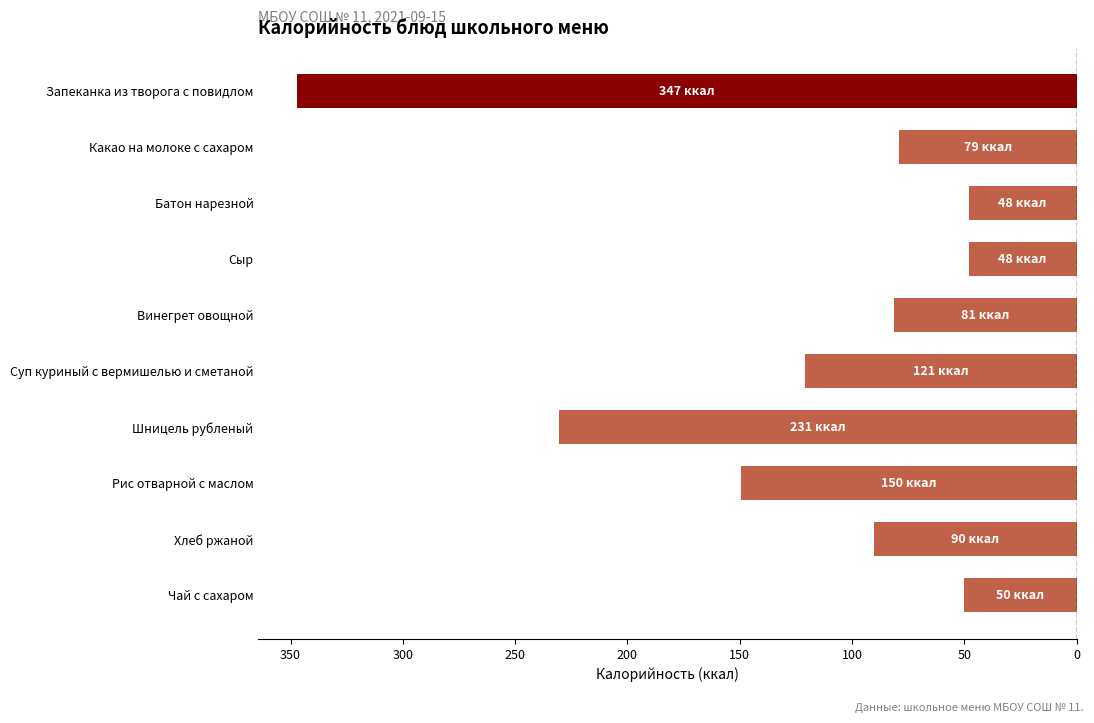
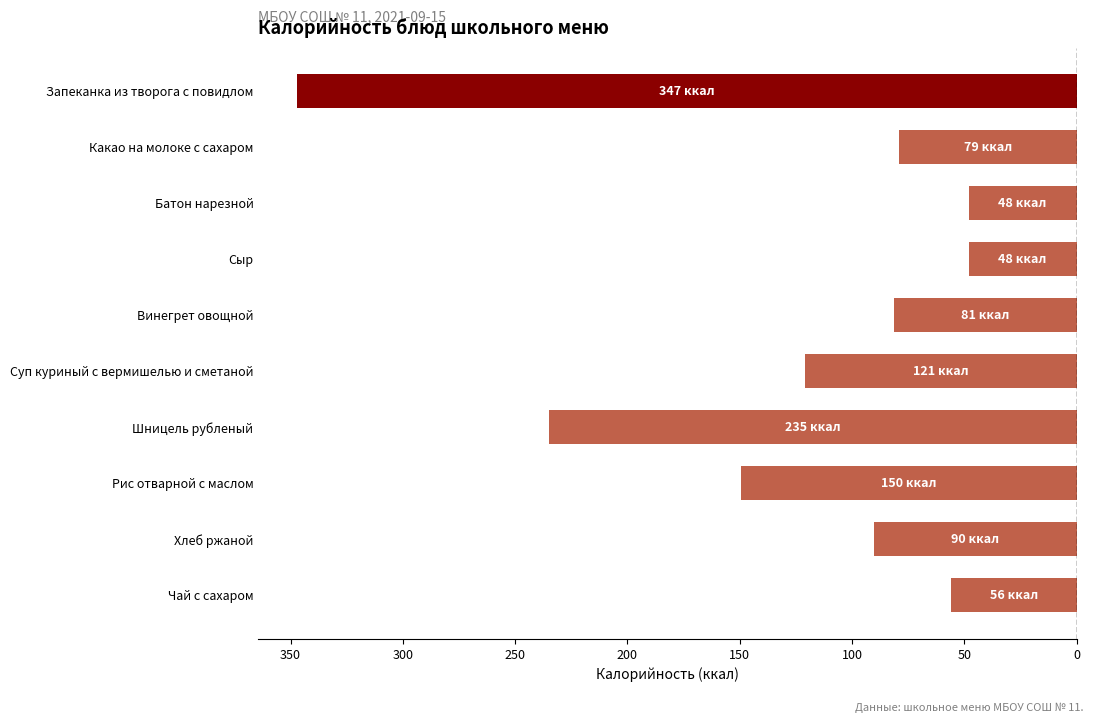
Шницель рубленый: 231 -> 235
Чай с сахаром: 50 -> 56
